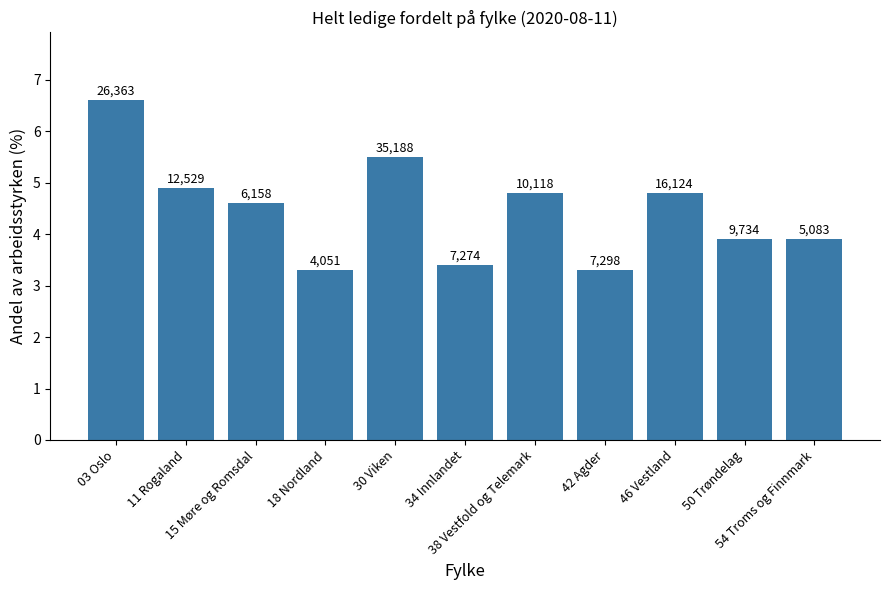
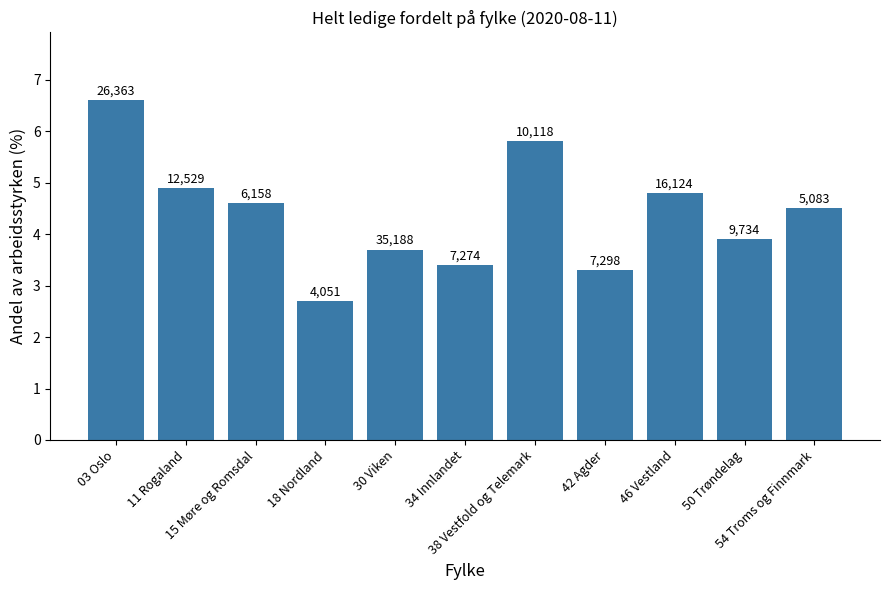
18 Nordland: 3.3 -> 2.7
30 Viken: 5.5 -> 3.7
38 Vestfold og Telemark: 4.8 -> 5.8
54 Troms og Finnmark: 3.9 -> 4.5
